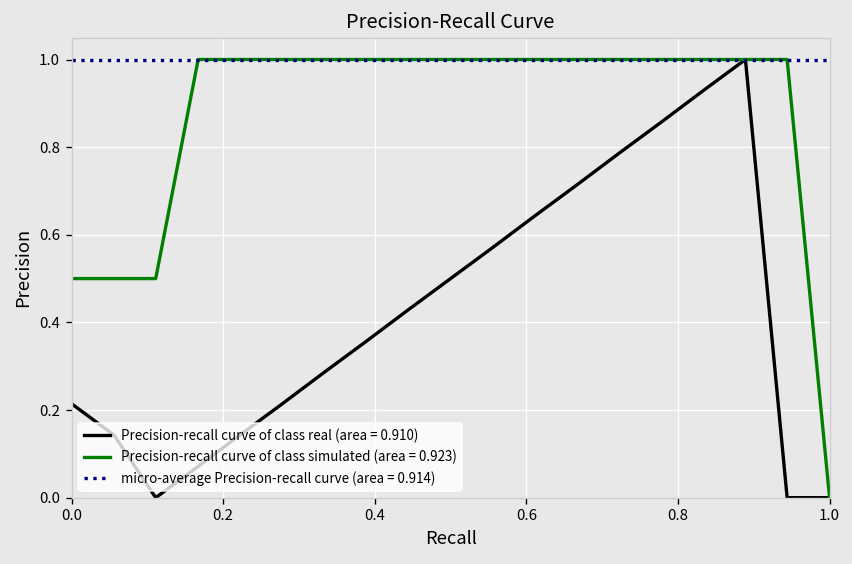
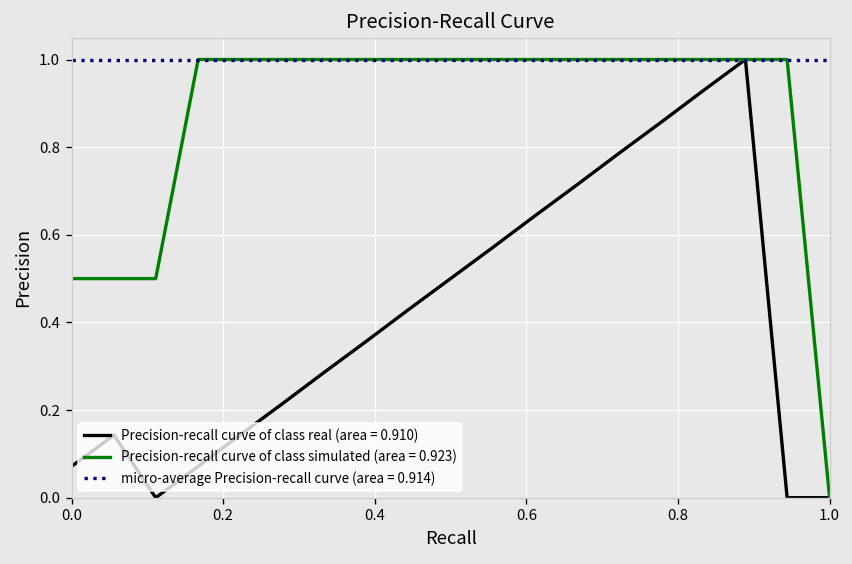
Precision-recall curve of class real (area = 0.910), 0.0: 0.21 -> 0.07
